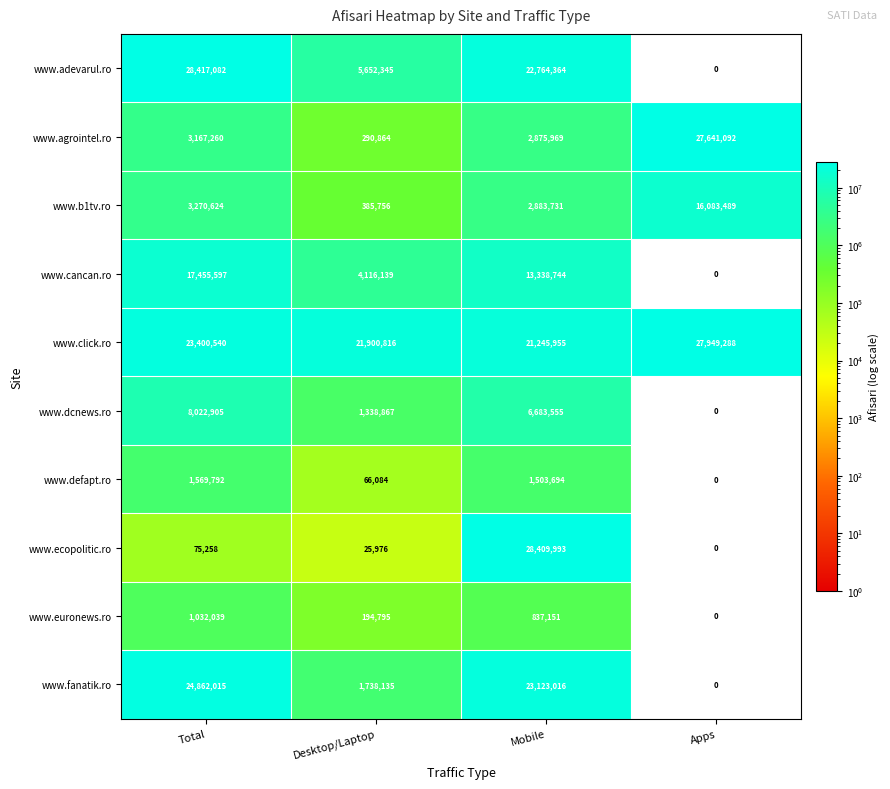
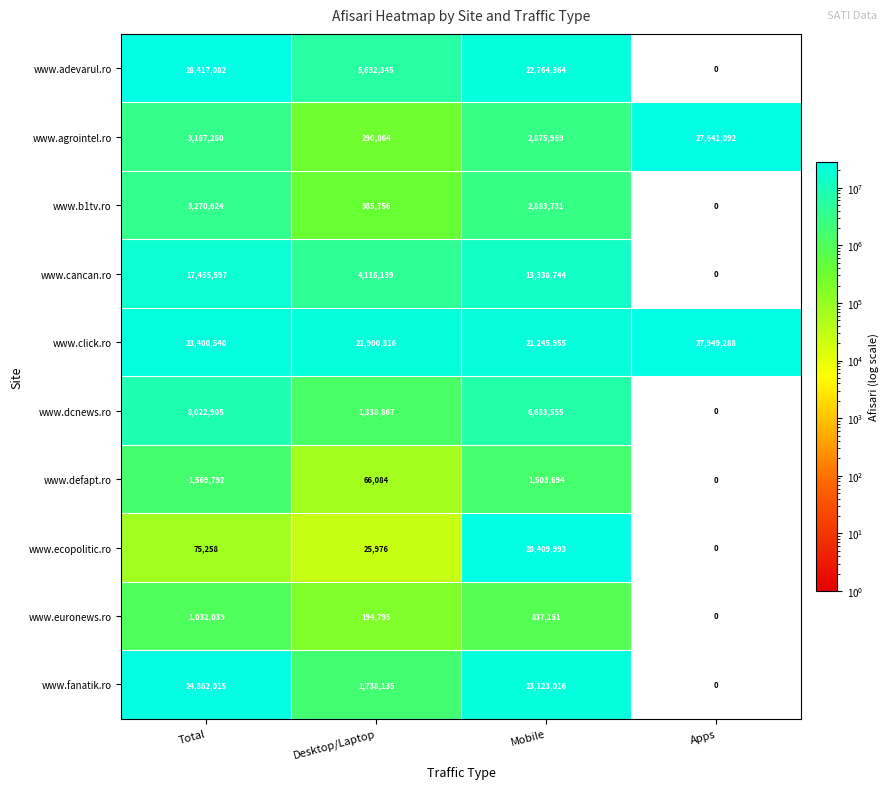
www.b1tv.ro, Apps: 16,083,489 -> 0
